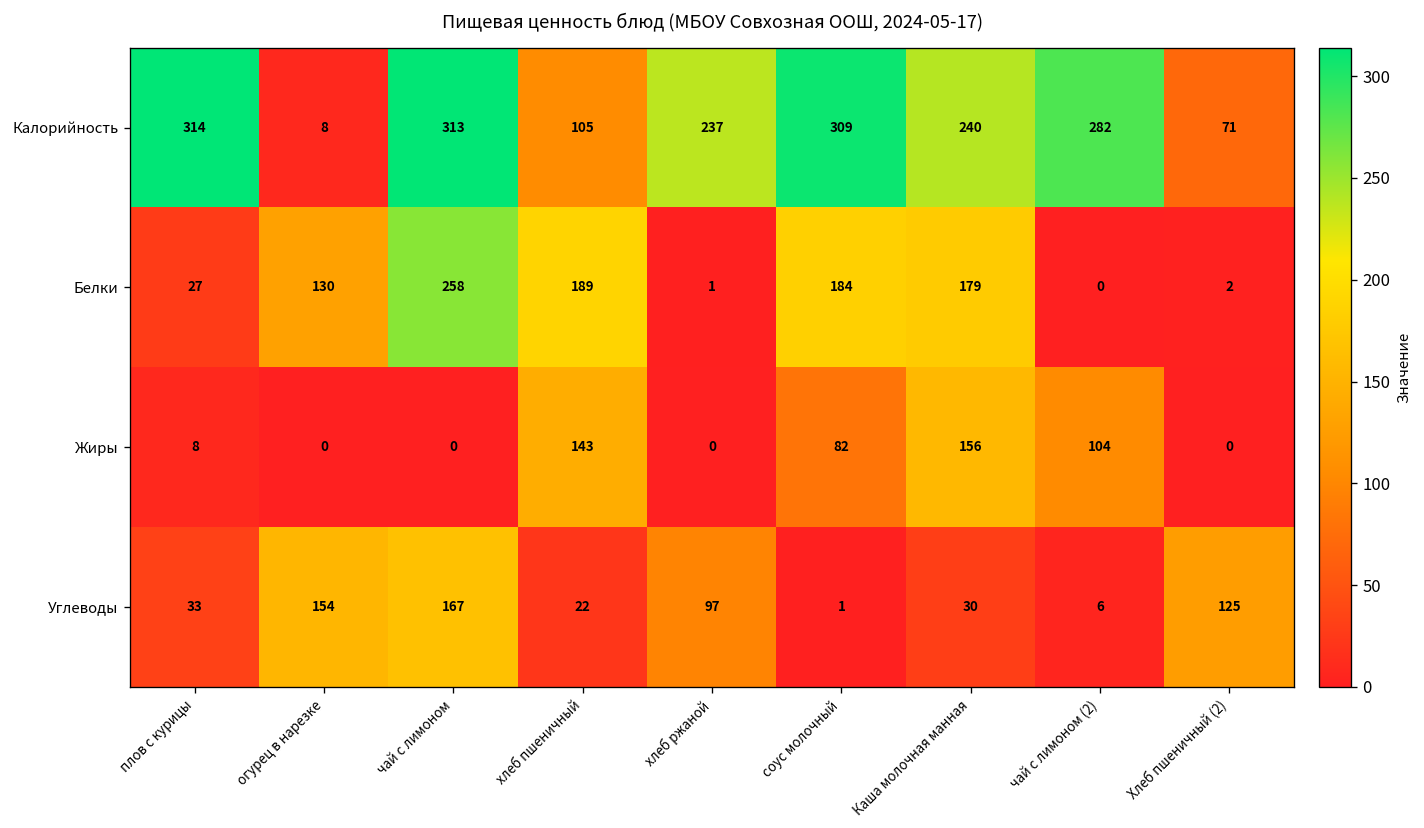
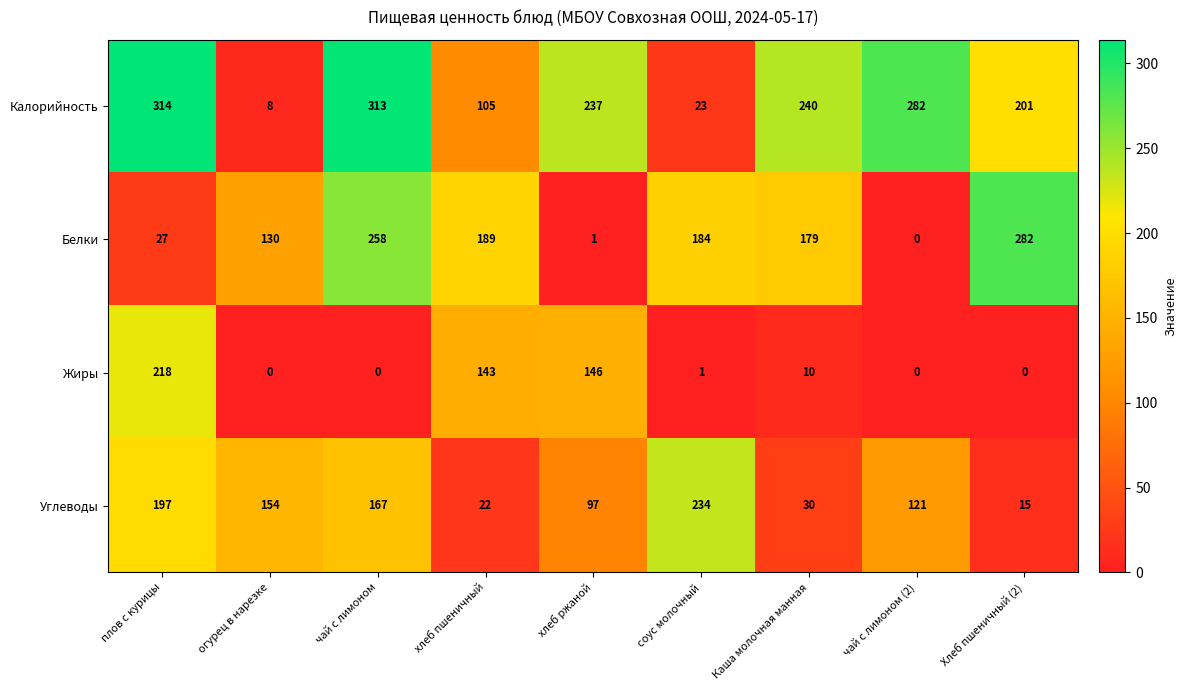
Калорийность, соус молочный: 309 -> 23
Калорийность, Хлеб пшеничный (2): 71 -> 201
Белки, Хлеб пшеничный (2): 2 -> 282
Жиры, плов с курицы: 8 -> 218
Жиры, хлеб ржаной: 0 -> 146
Жиры, соус молочный: 82 -> 1
Жиры, Каша молочная манная: 156 -> 10
Жиры, чай с лимоном (2): 104 -> 0
Углеводы, плов с курицы: 33 -> 197
Углеводы, соус молочный: 1 -> 234
Углеводы, чай с лимоном (2): 6 -> 121
Углеводы, Хлеб пшеничный (2): 125 -> 15
